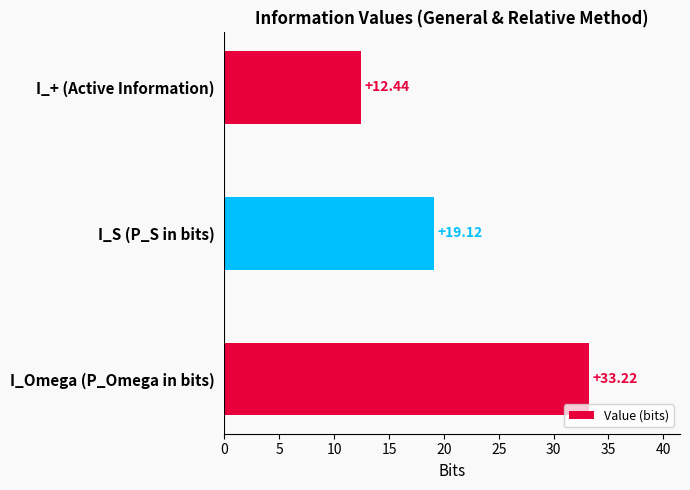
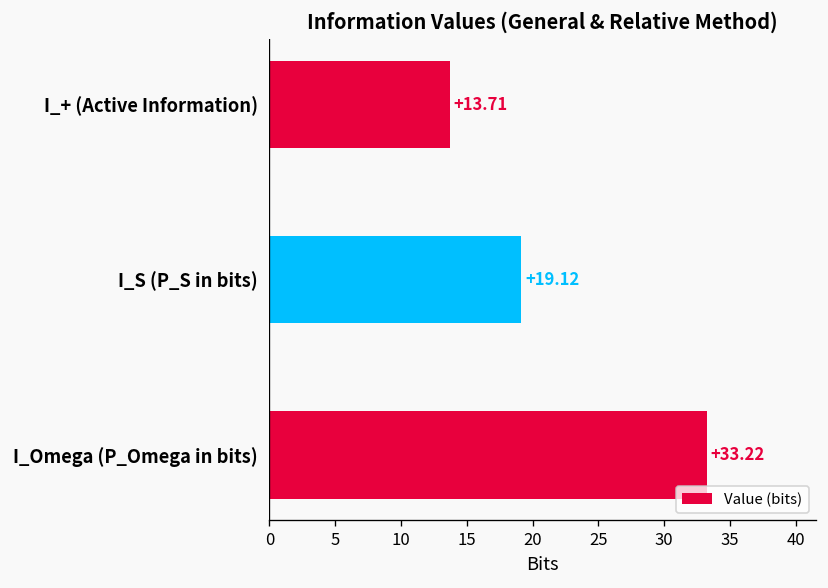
I_+ (Active Information): +12.44 -> +13.71
